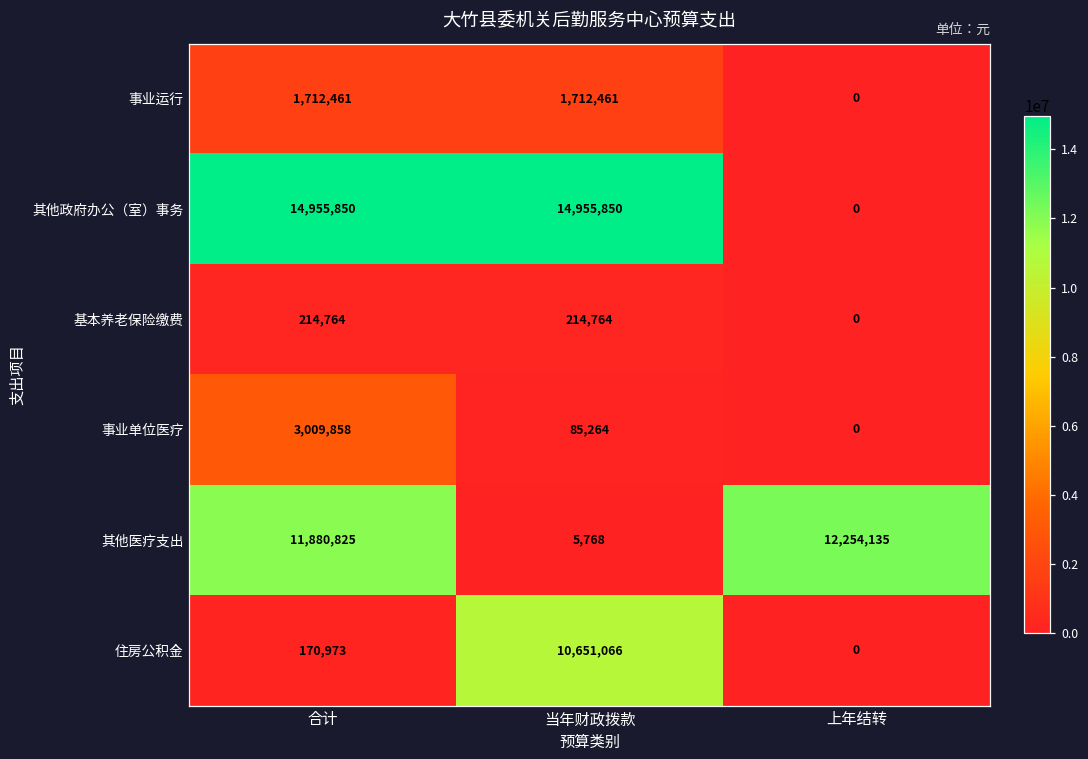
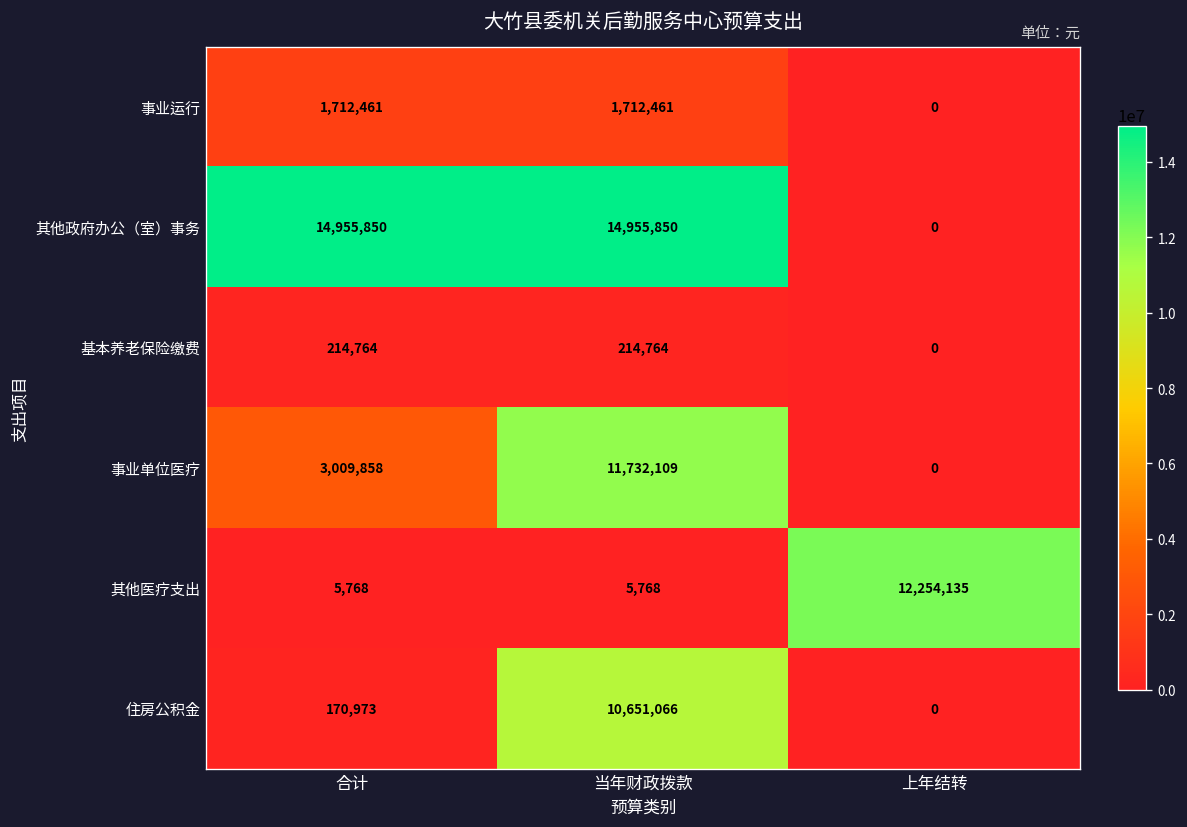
事业单位医疗, 当年财政拨款: 85,264 -> 11,732,109
其他医疗支出, 合计: 11,880,825 -> 5,768
